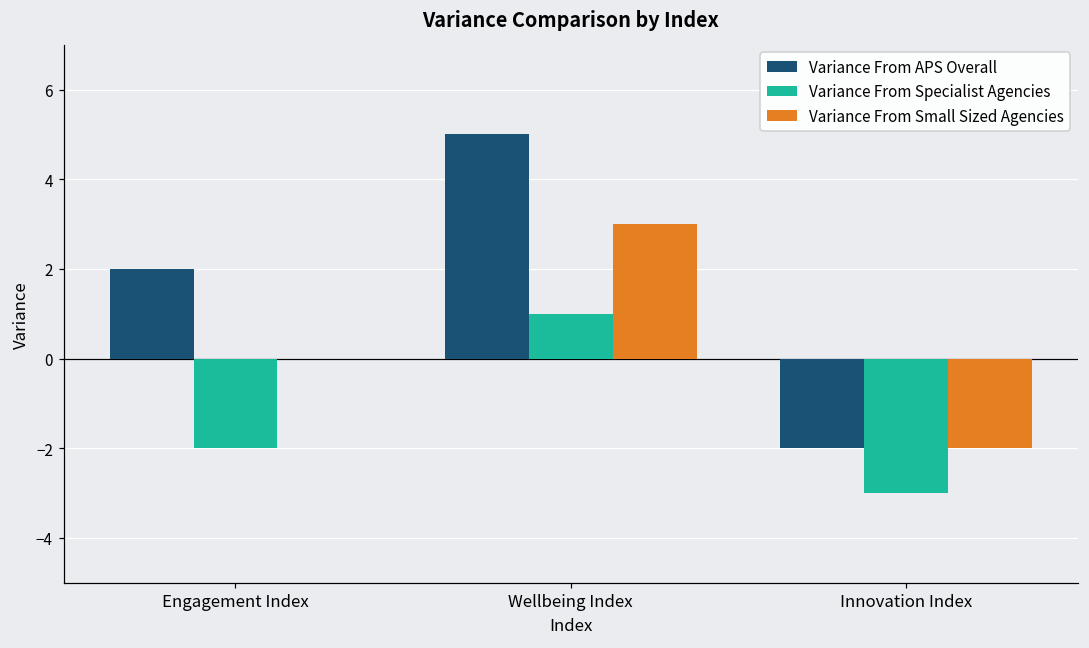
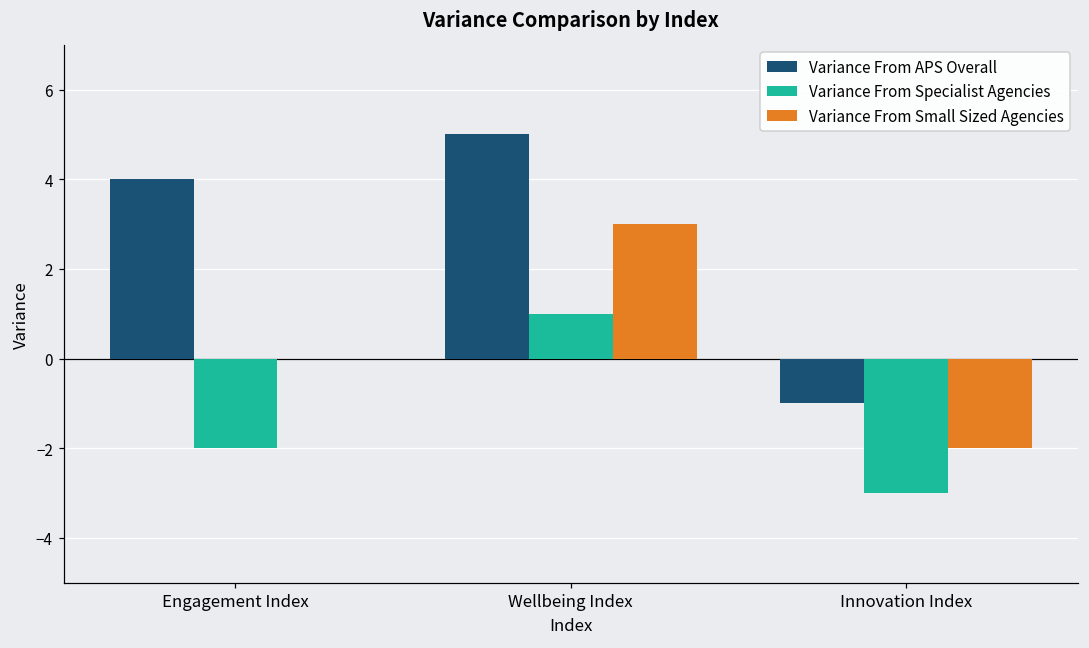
Variance From APS Overall, Engagement Index: 2 -> 4
Variance From APS Overall, Innovation Index: -2 -> -1
